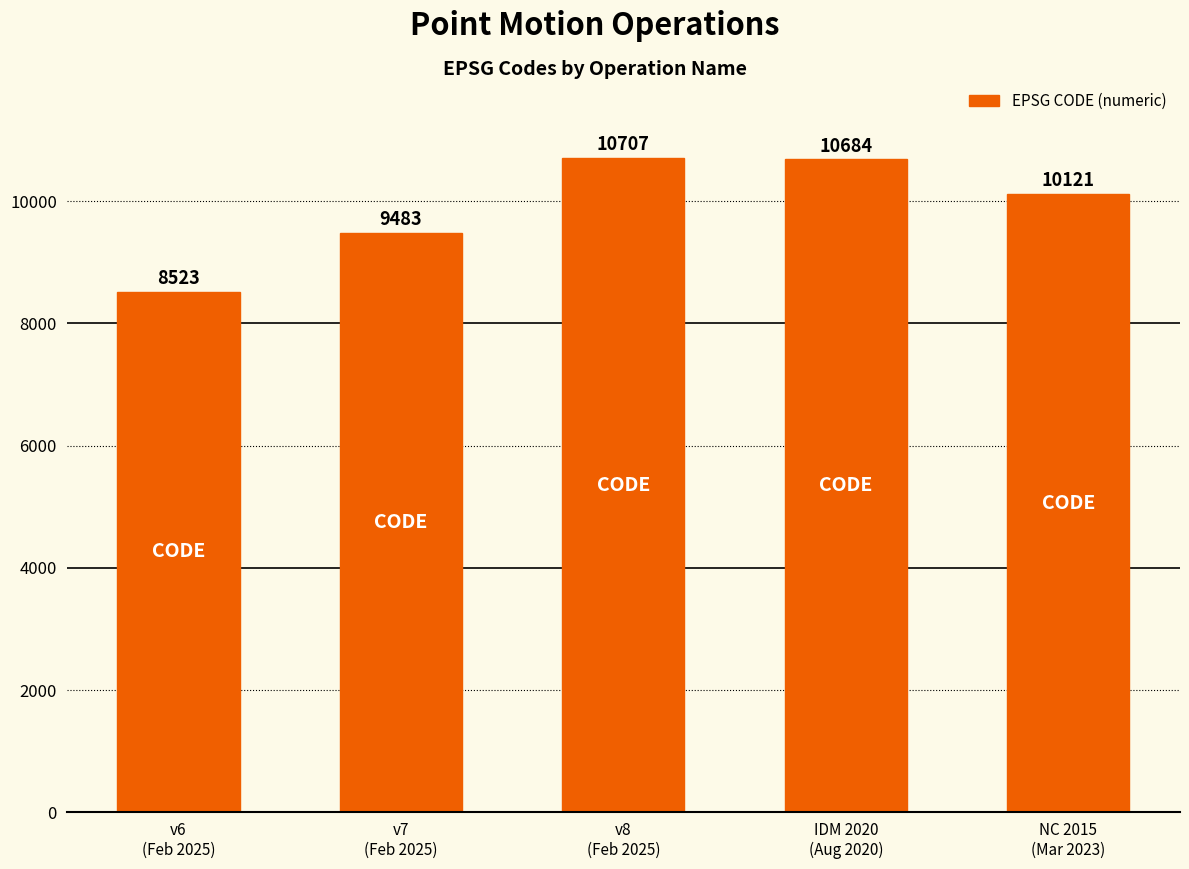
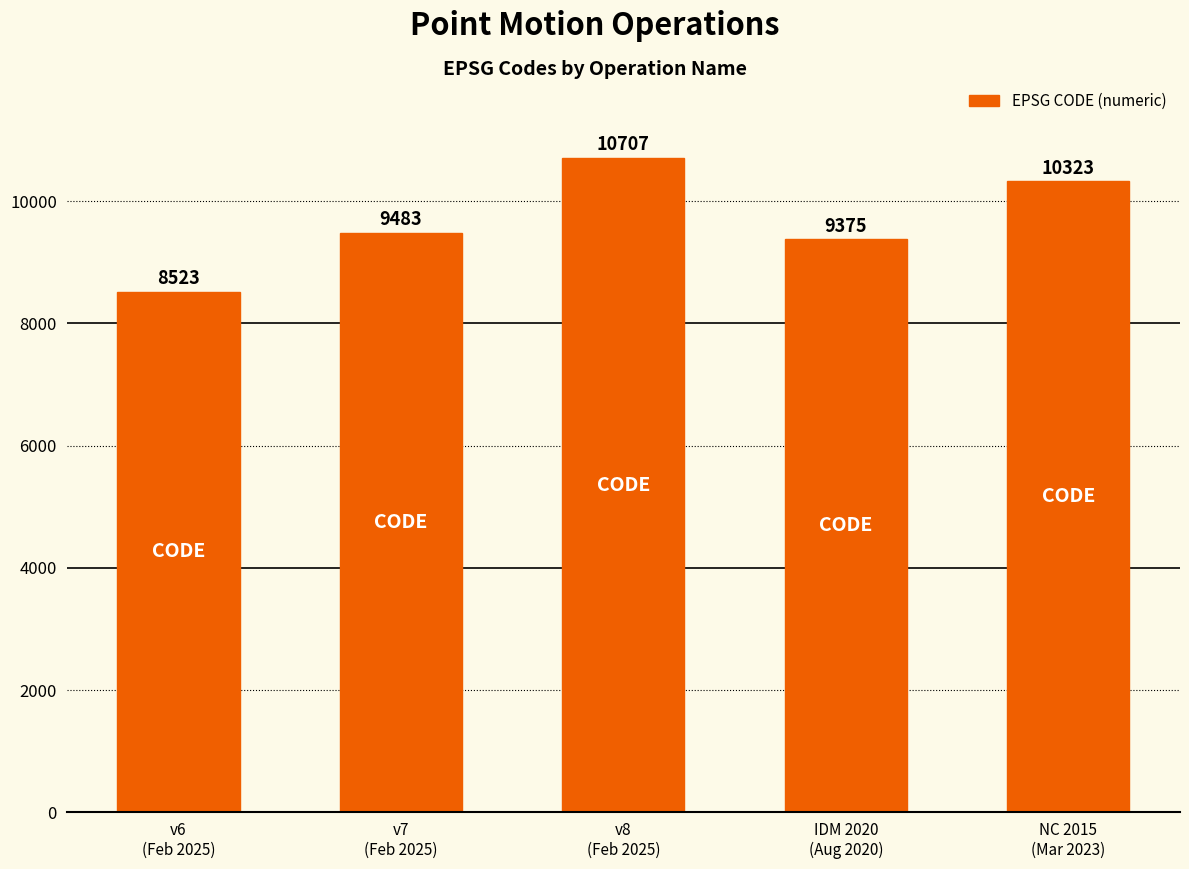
IDM 2020 (Aug 2020): 10684 -> 9375
NC 2015 (Mar 2023): 10121 -> 10323
